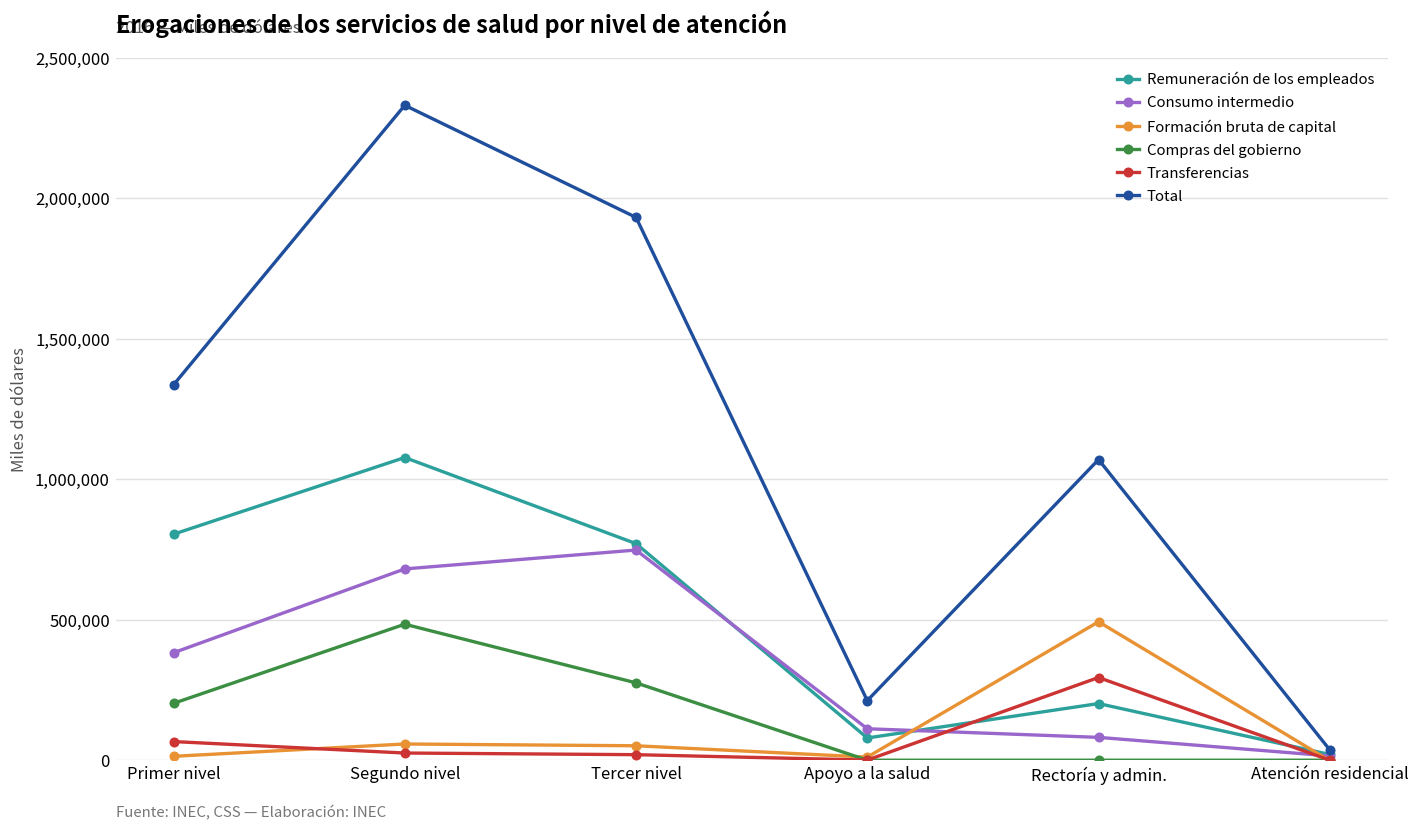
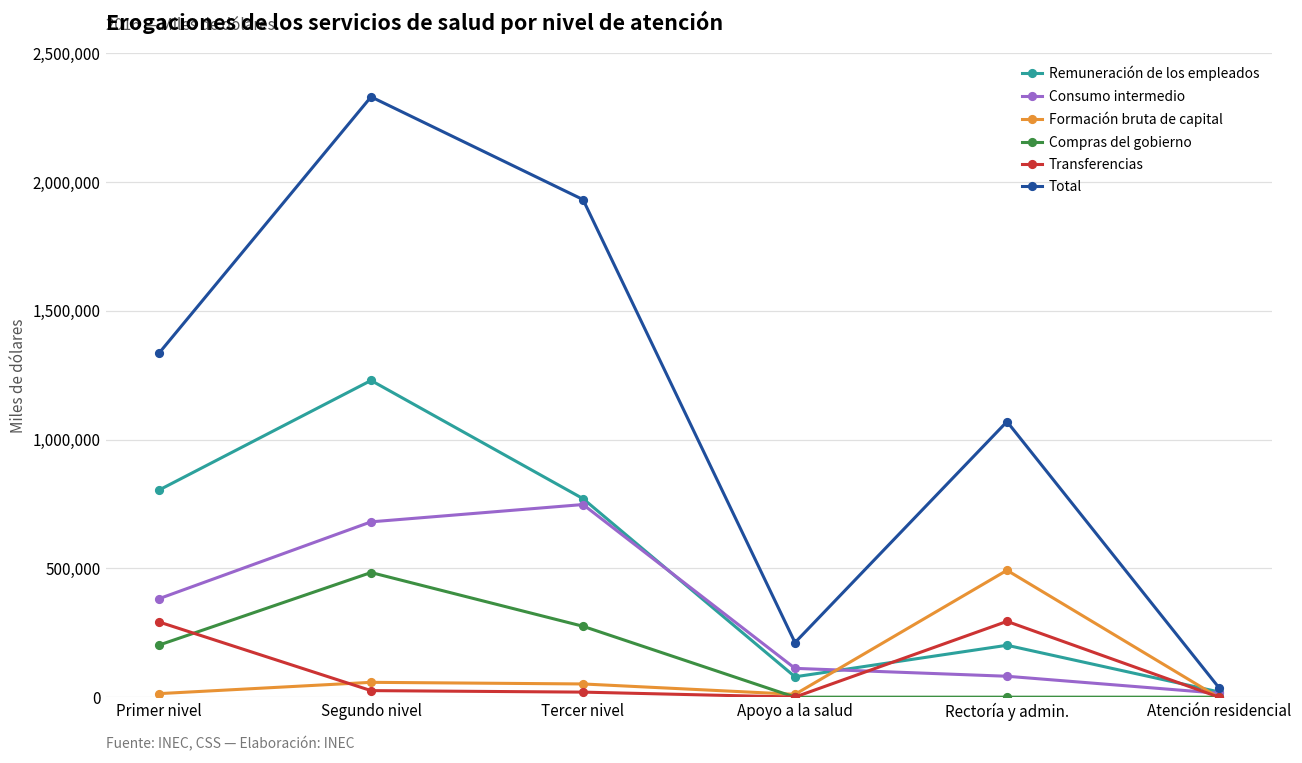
Transferencias, Primer nivel: 70,000 -> 290,000
Remuneración de los empleados, Segundo nivel: 1,080,000 -> 1,230,000
